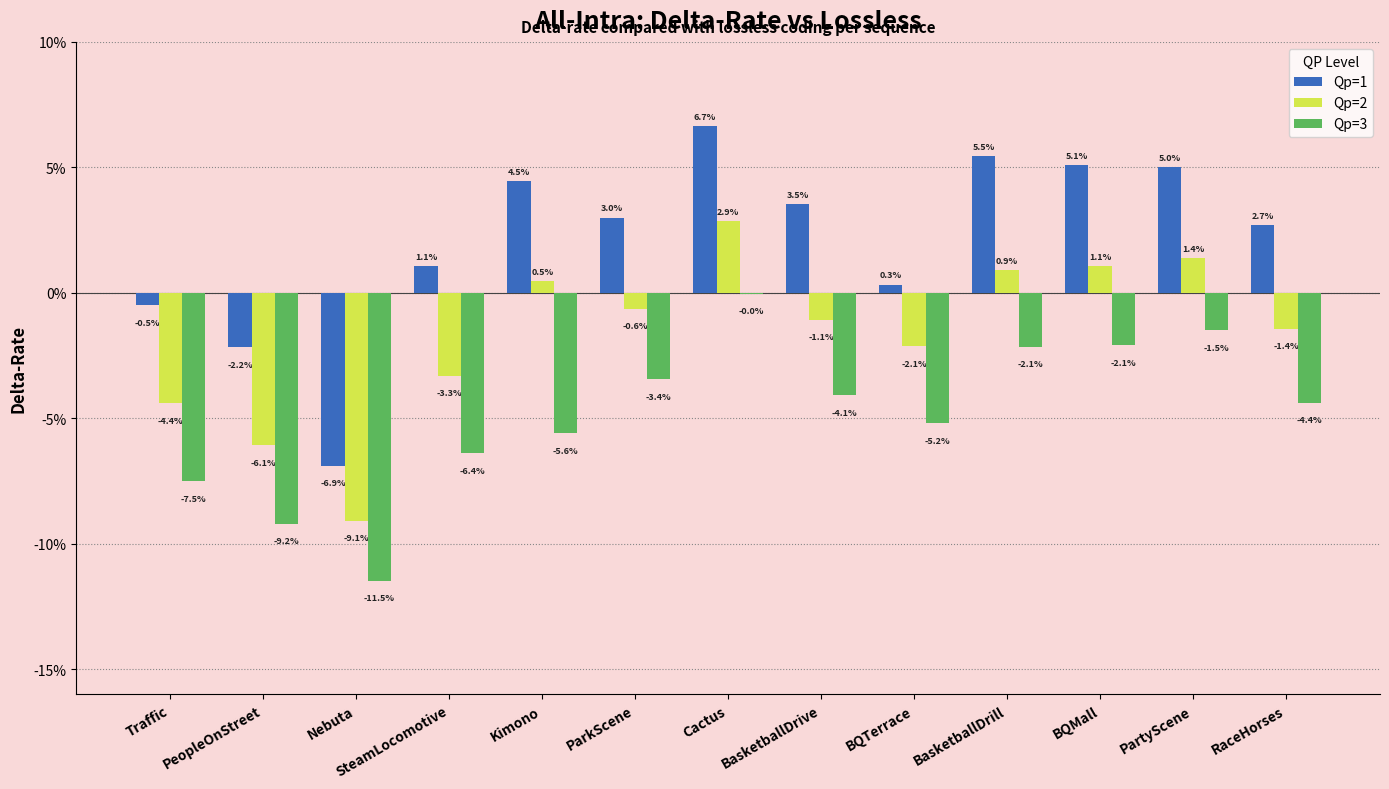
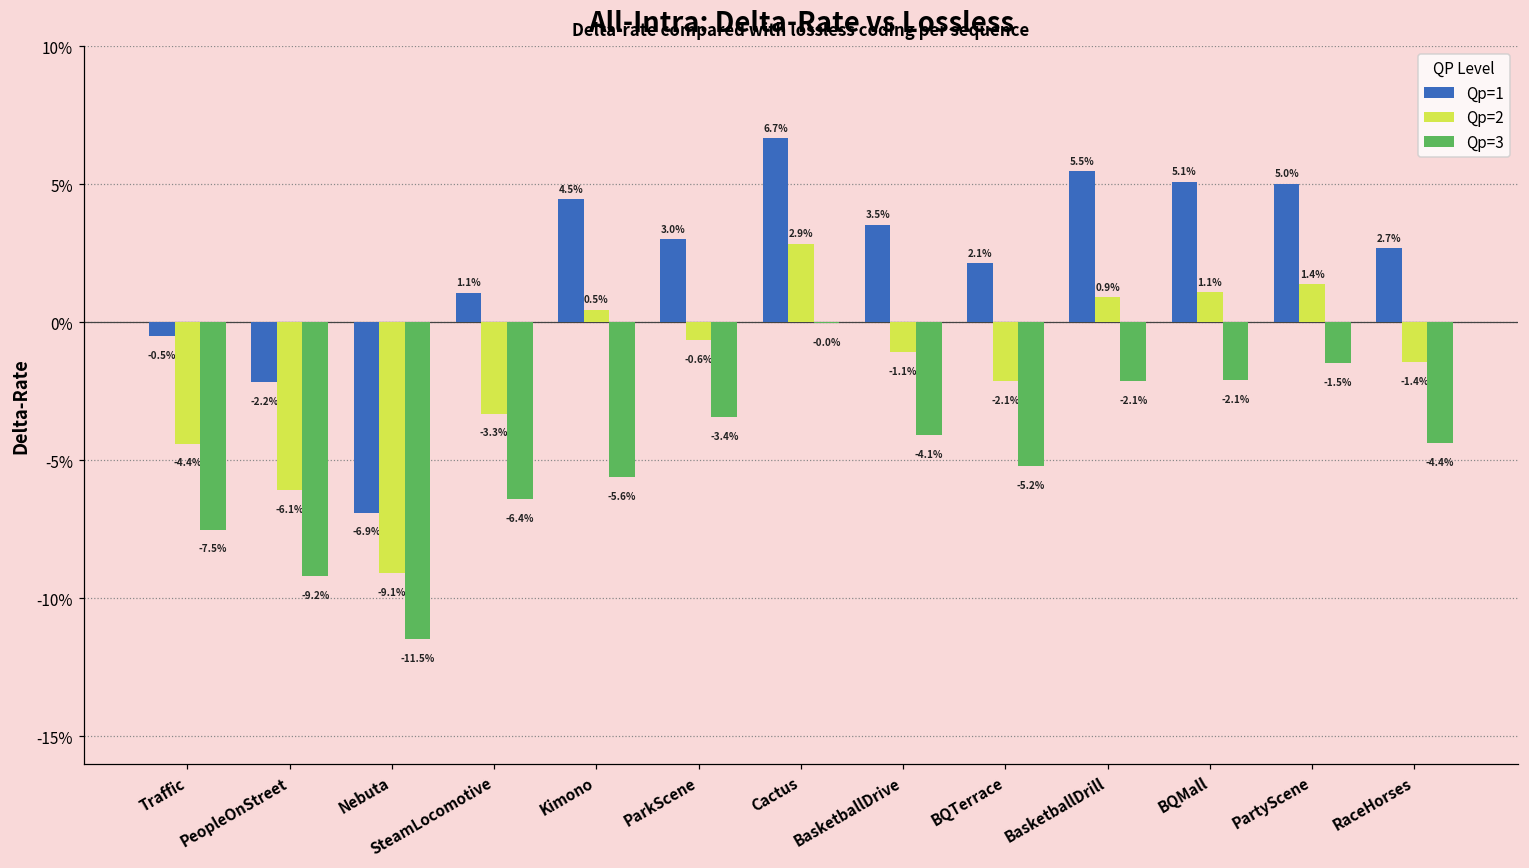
Qp=1, BQTerrace: 0.3% -> 2.1%
